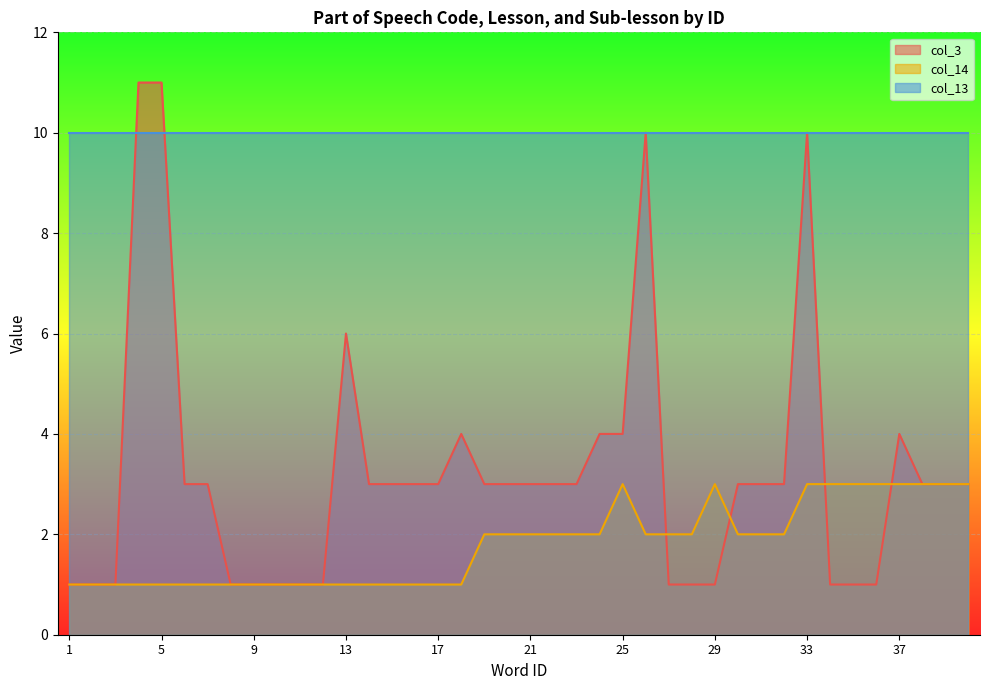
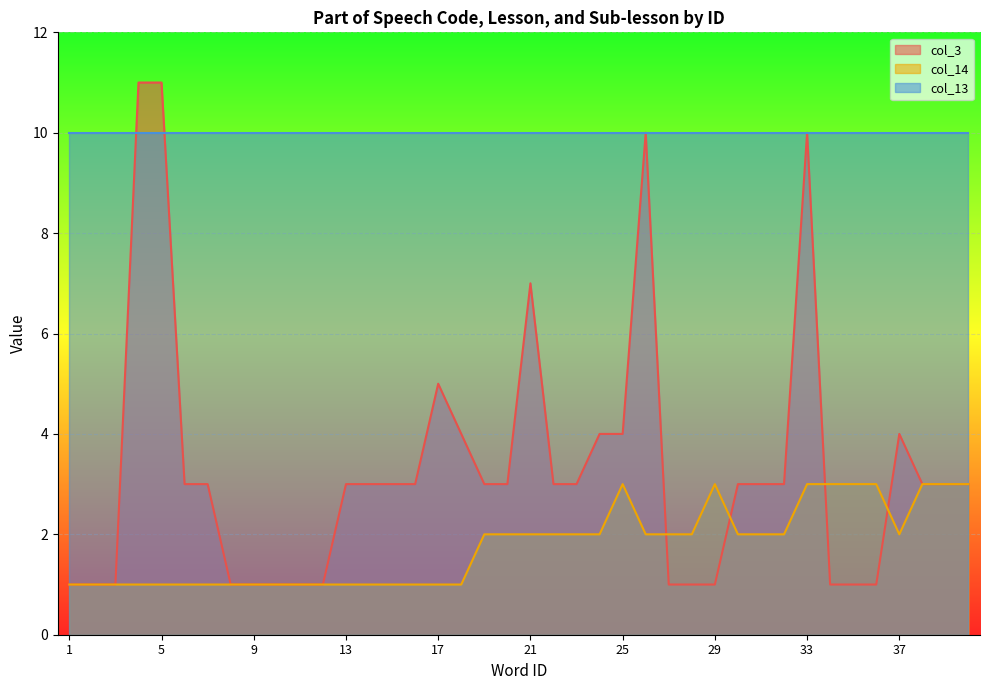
col_3, 13: 6 -> 3
col_3, 17: 3 -> 5
col_3, 21: 3 -> 7
col_14, 37: 3 -> 2
